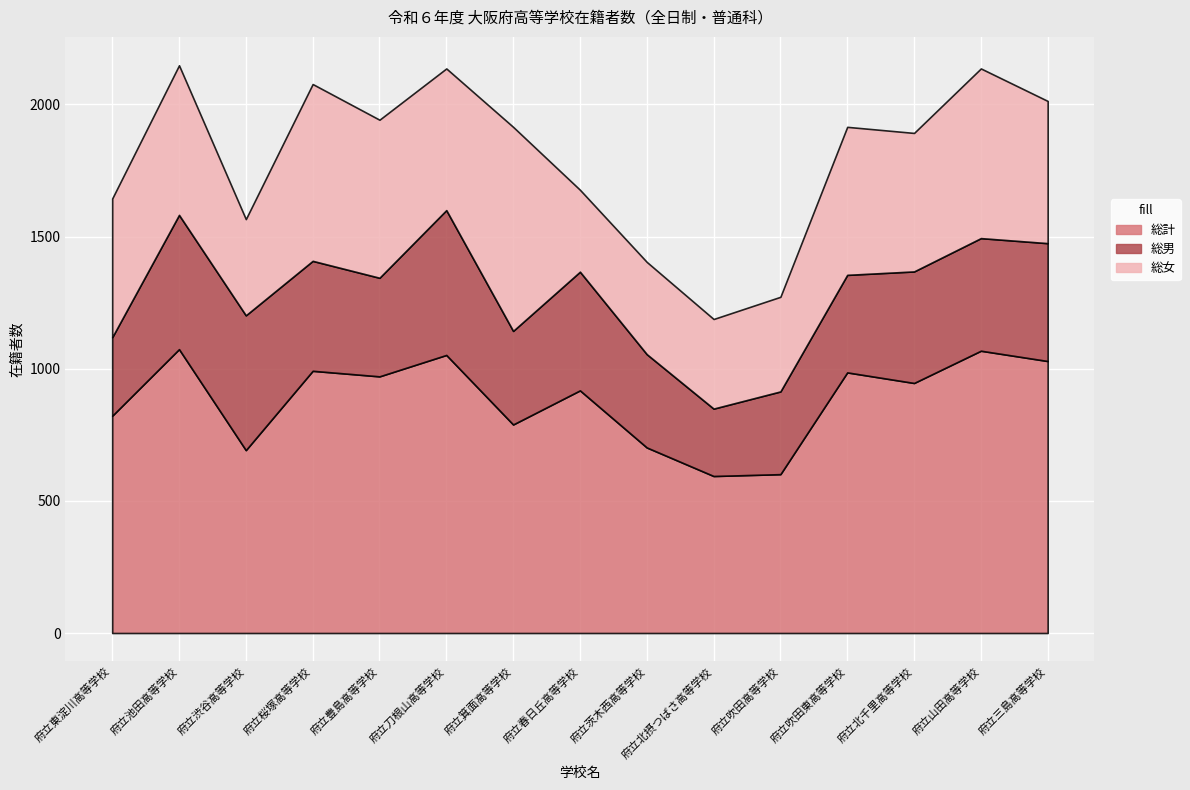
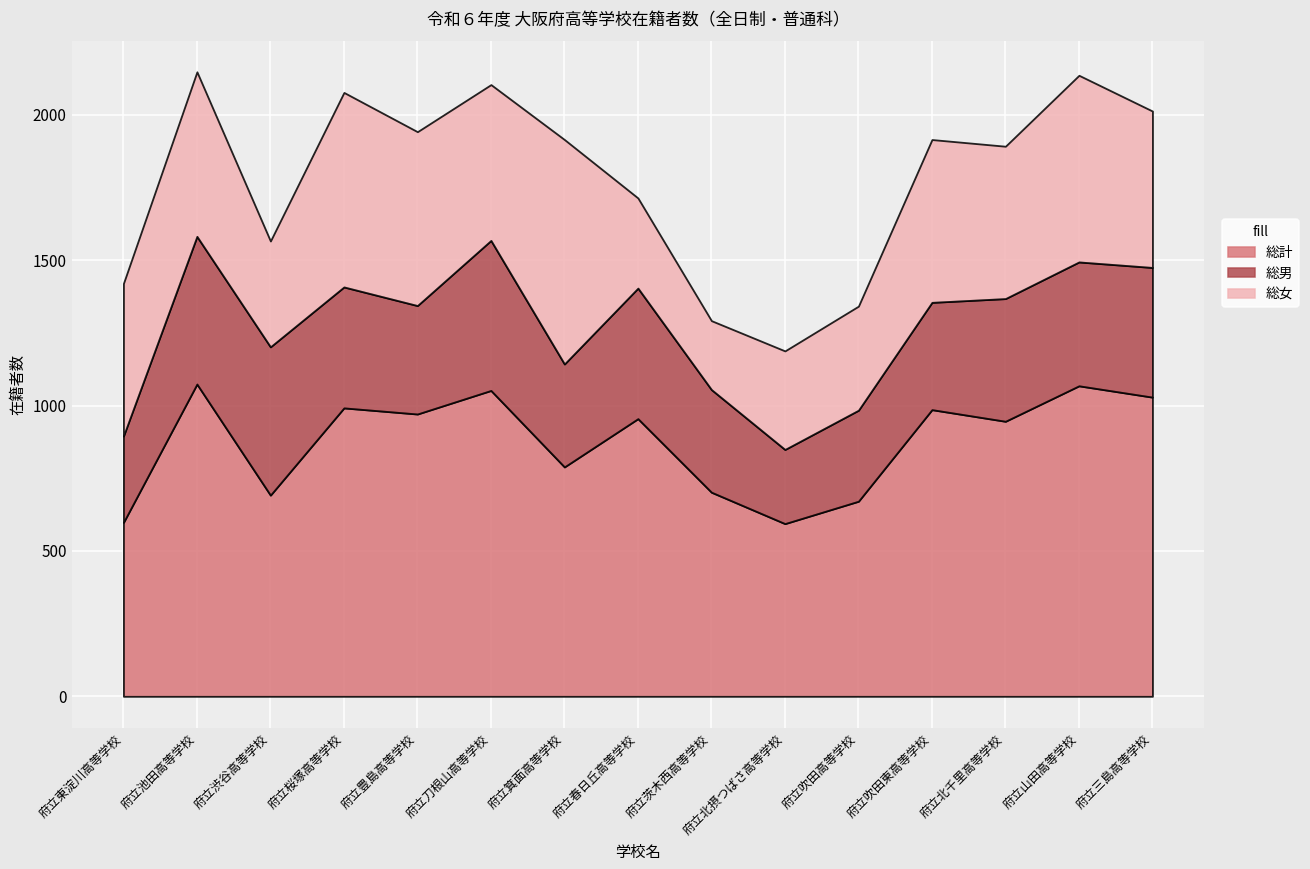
総計, 府立東淀川高等学校: 820 -> 600
総男, 府立刀根山高等学校: 550 -> 520
総計, 府立春日丘高等学校: 920 -> 960
総女, 府立茨木西高等学校: 350 -> 240
総計, 府立吹田高等学校: 600 -> 670
